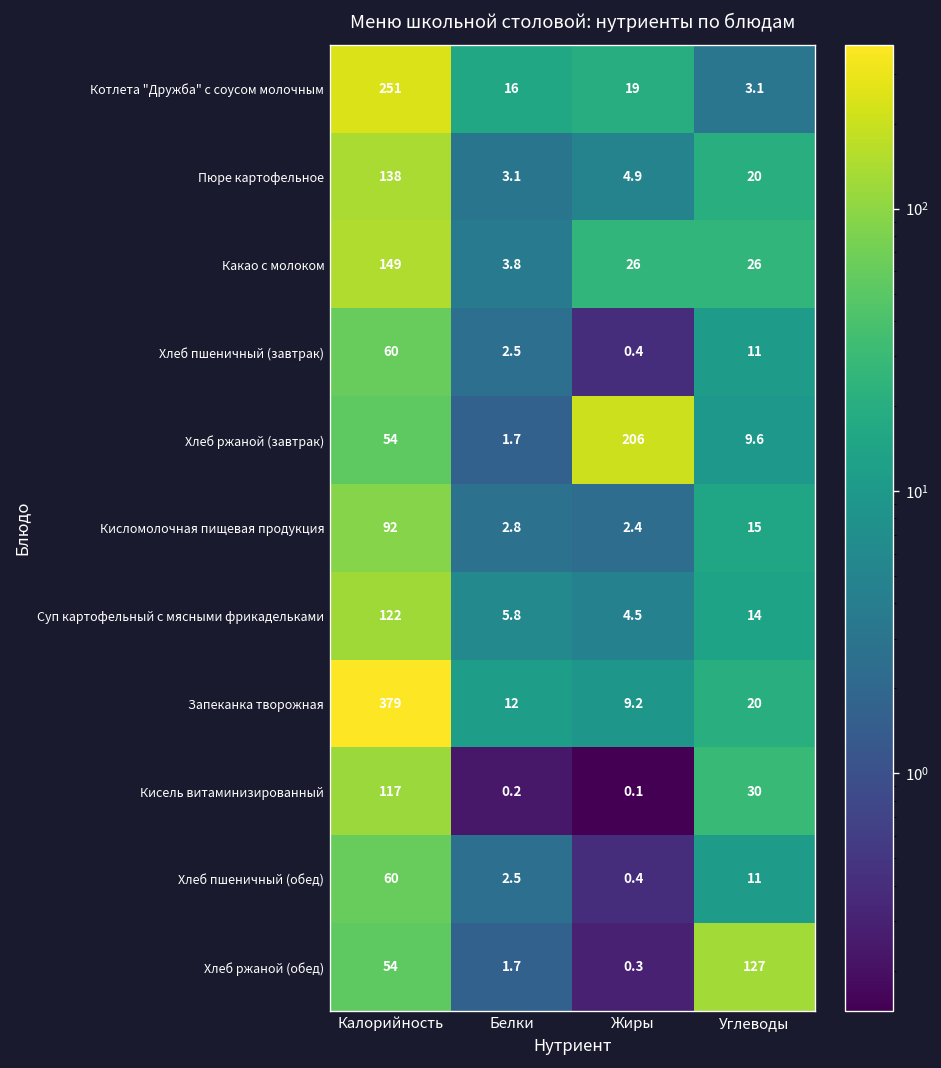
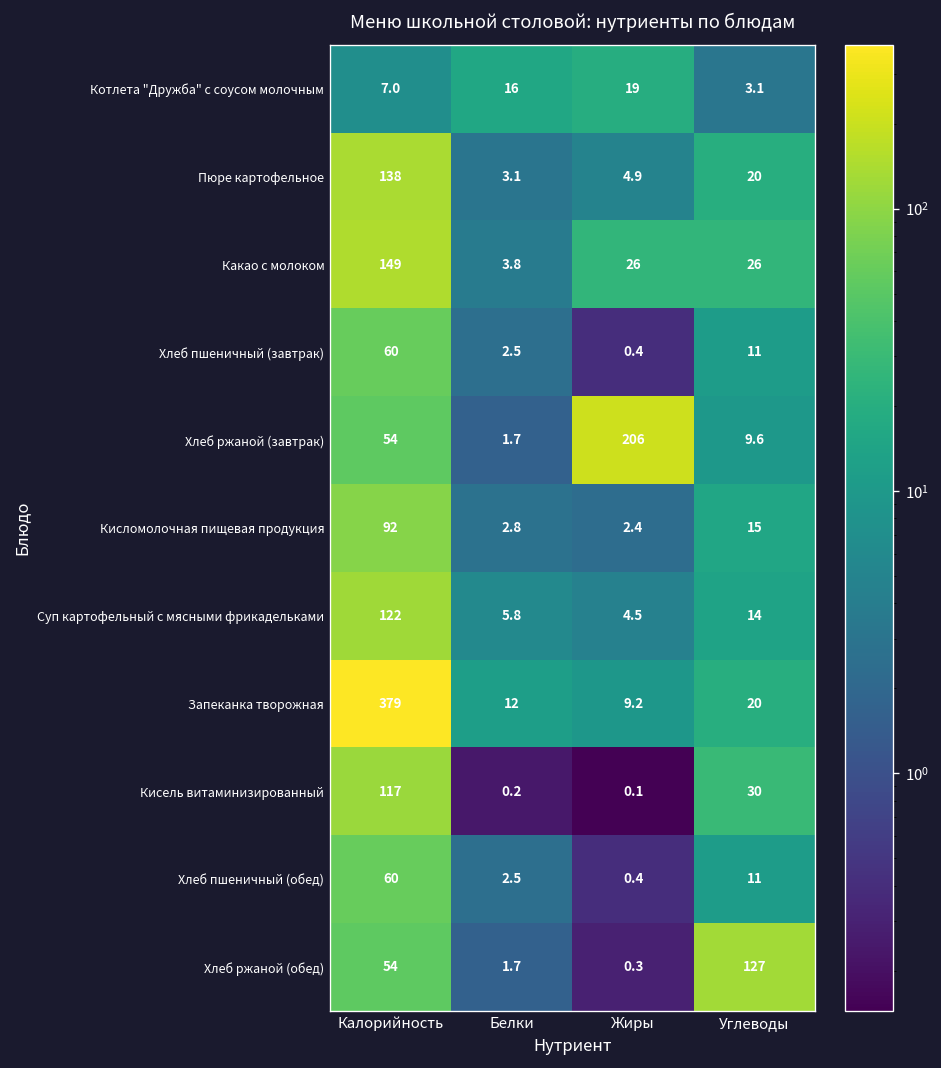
Котлета "Дружба" с соусом молочным, Калорийность: 251 -> 7.0
